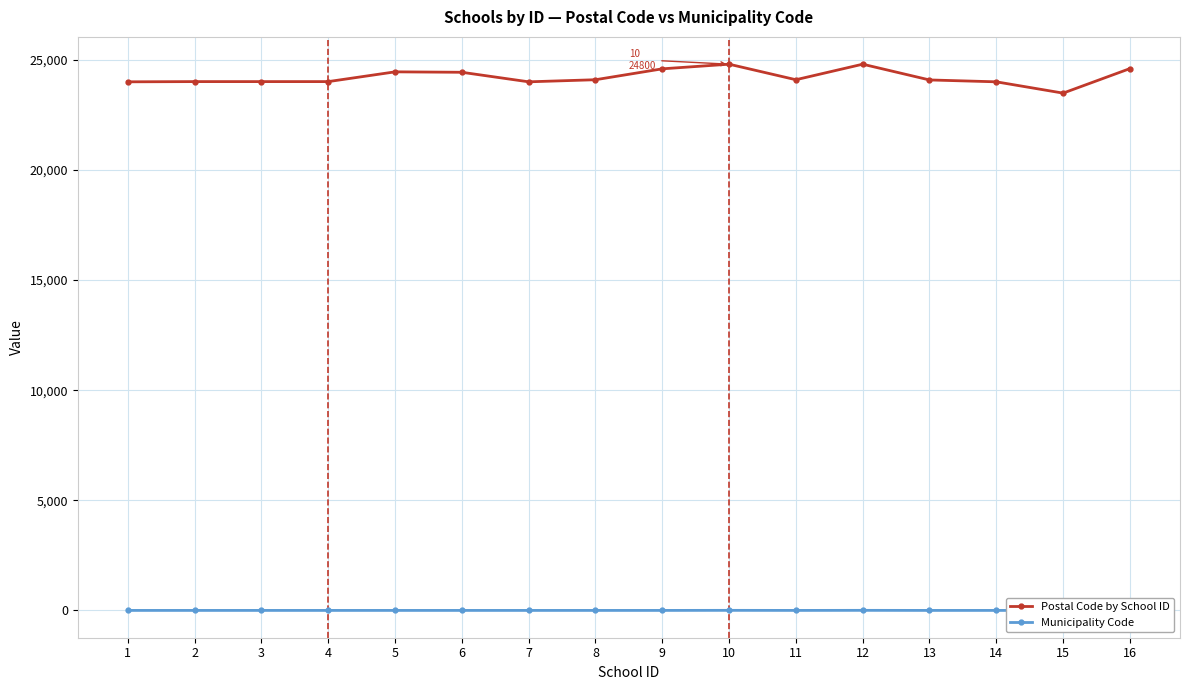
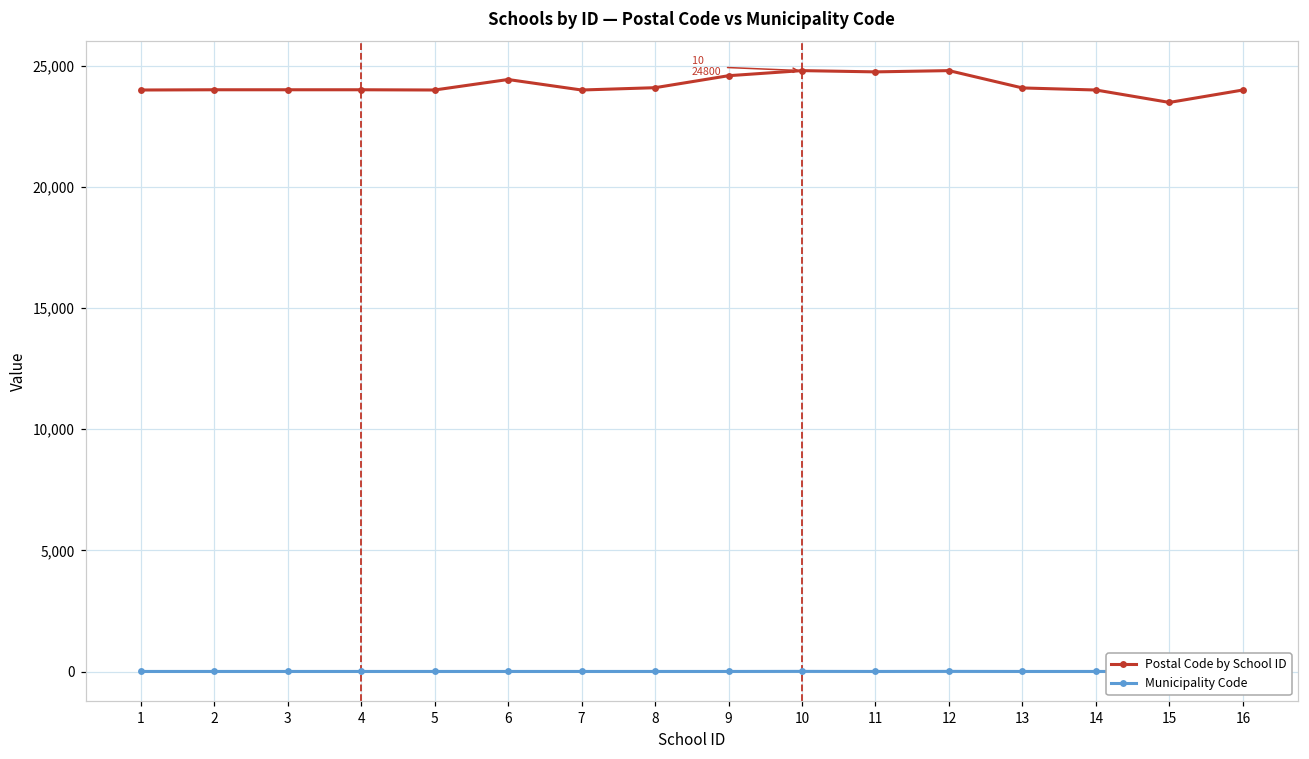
Postal Code by School ID, 5: 24,500 -> 24,000
Postal Code by School ID, 11: 24,100 -> 24,700
Postal Code by School ID, 16: 24,600 -> 24,000
